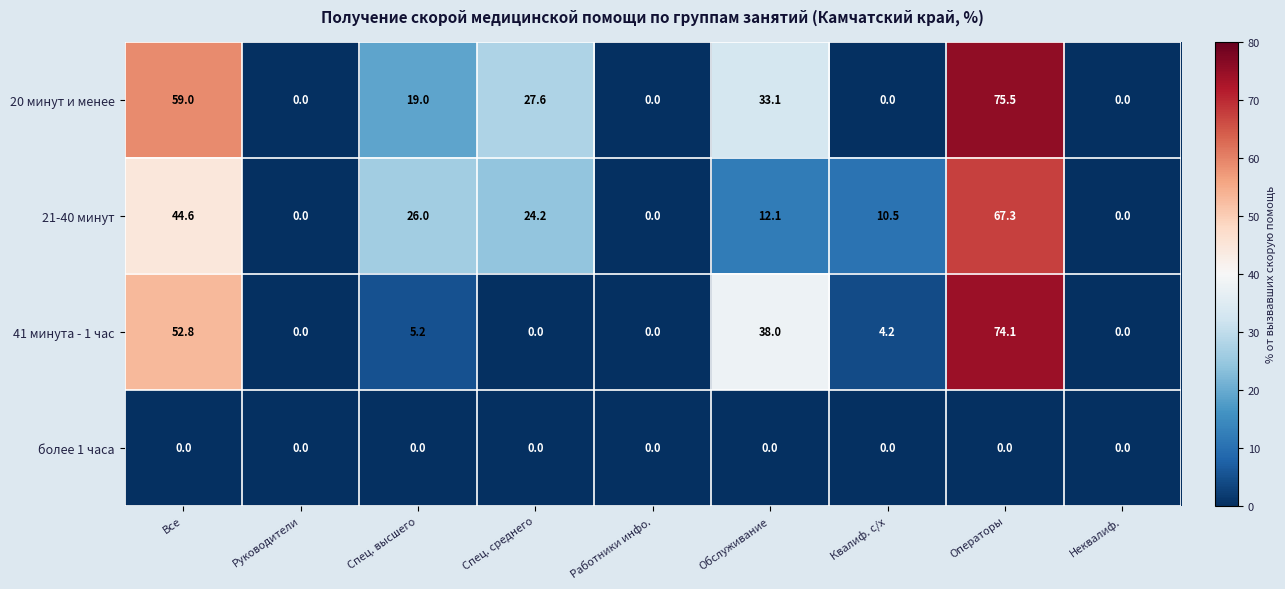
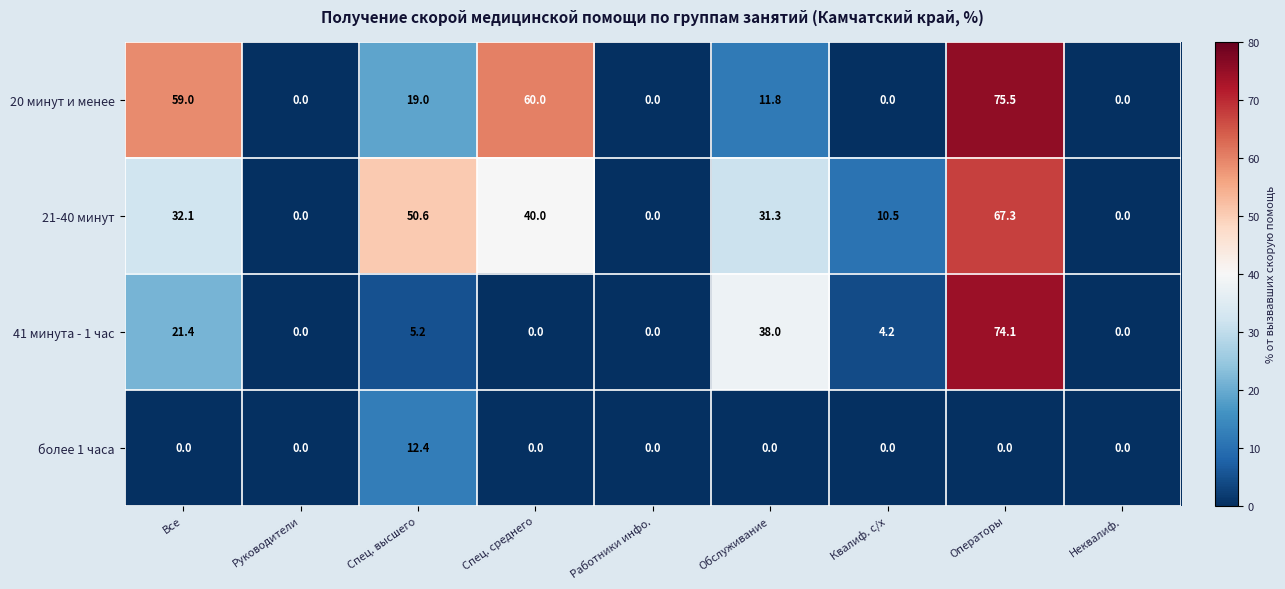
20 минут и менее, Спец. среднего: 27.6 -> 60.0
20 минут и менее, Обслуживание: 33.1 -> 11.8
21-40 минут, Все: 44.6 -> 32.1
21-40 минут, Спец. высшего: 26.0 -> 50.6
21-40 минут, Спец. среднего: 24.2 -> 40.0
21-40 минут, Обслуживание: 12.1 -> 31.3
41 минута - 1 час, Все: 52.8 -> 21.4
более 1 часа, Спец. высшего: 0.0 -> 12.4
